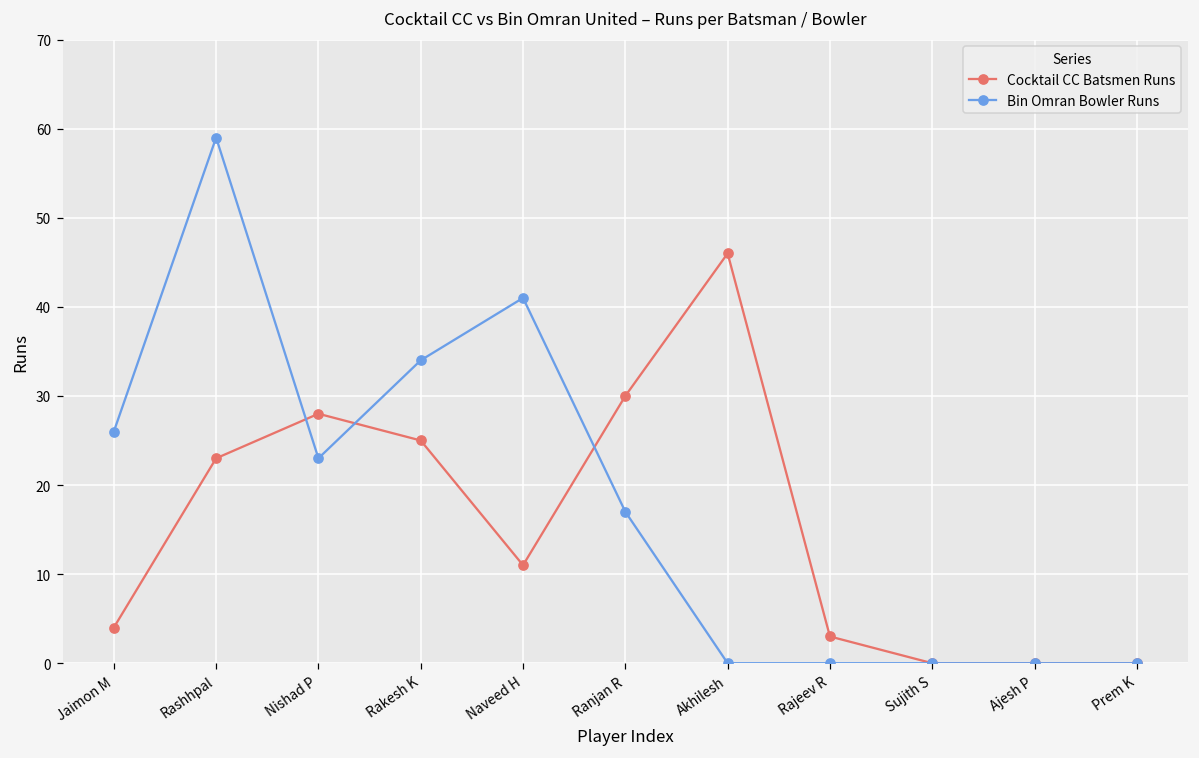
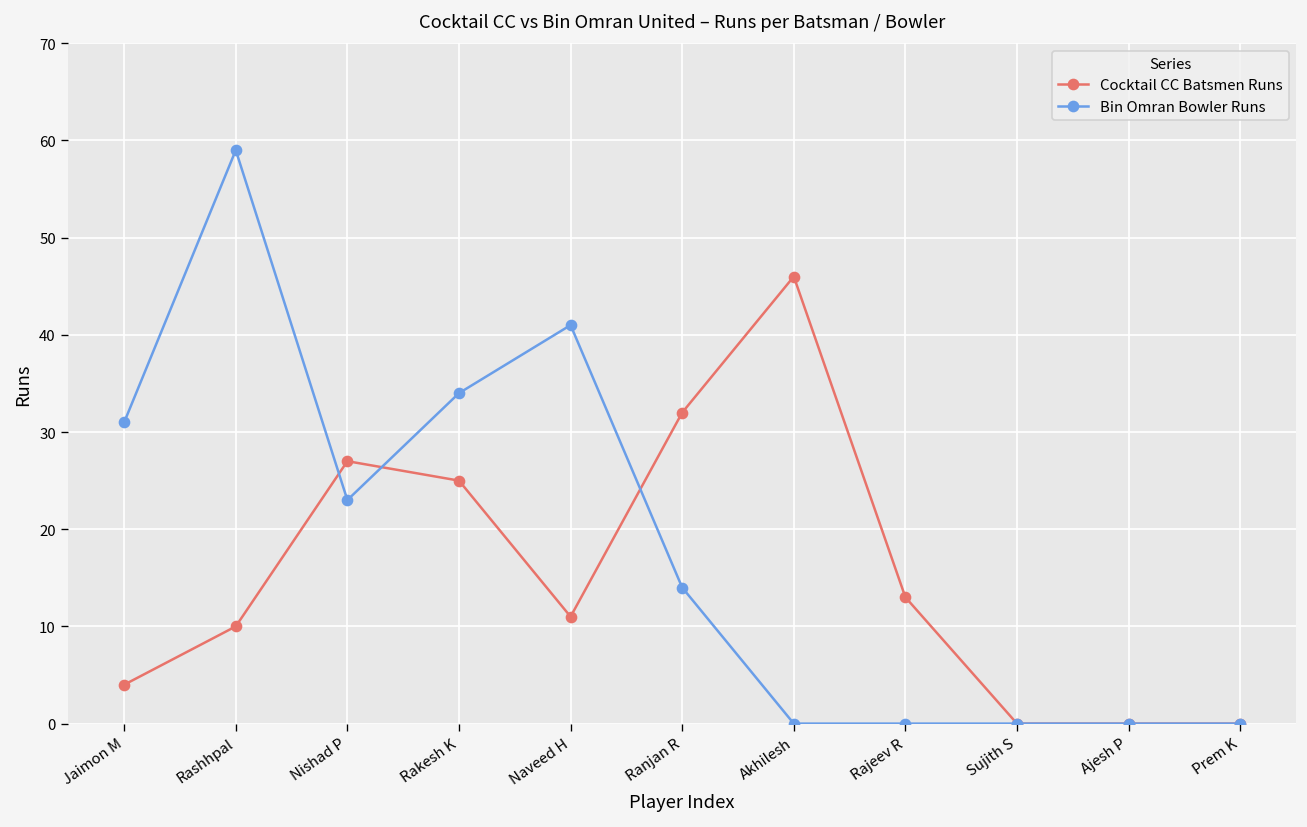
Bin Omran Bowler Runs, Jaimon M: 26 -> 31
Cocktail CC Batsmen Runs, Rashhpal: 23 -> 10
Cocktail CC Batsmen Runs, Nishad P: 28 -> 27
Cocktail CC Batsmen Runs, Ranjan R: 30 -> 32
Bin Omran Bowler Runs, Ranjan R: 17 -> 14
Cocktail CC Batsmen Runs, Rajeev R: 3 -> 13
